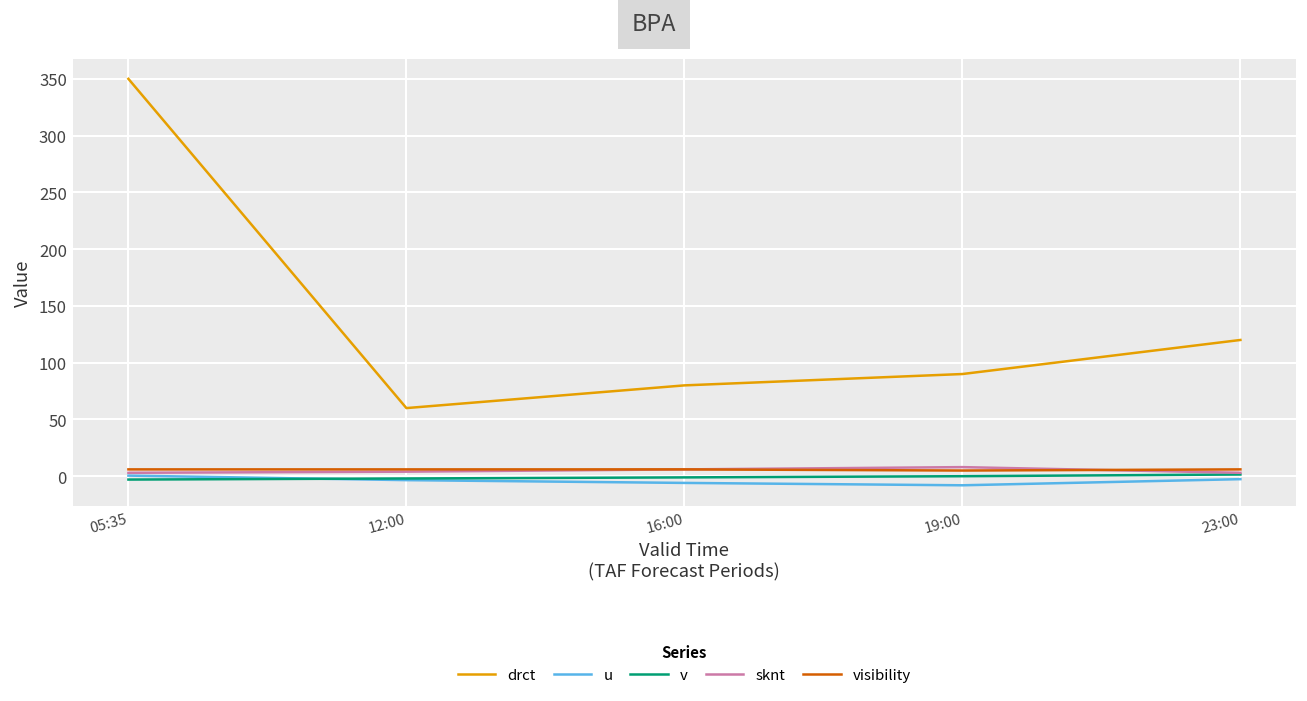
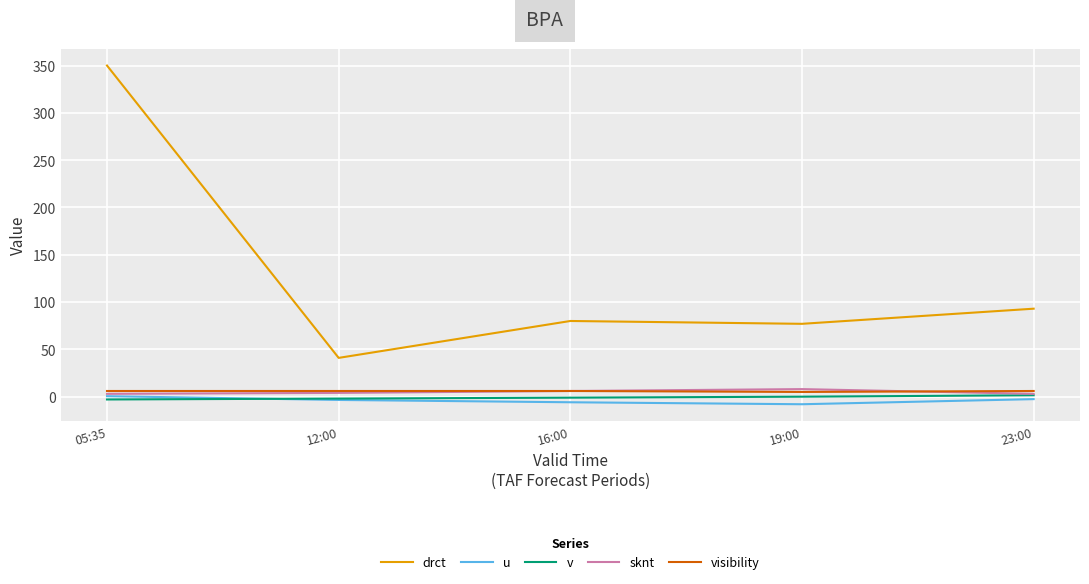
drct, 12:00: 60 -> 40
drct, 19:00: 90 -> 80
drct, 23:00: 120 -> 90
